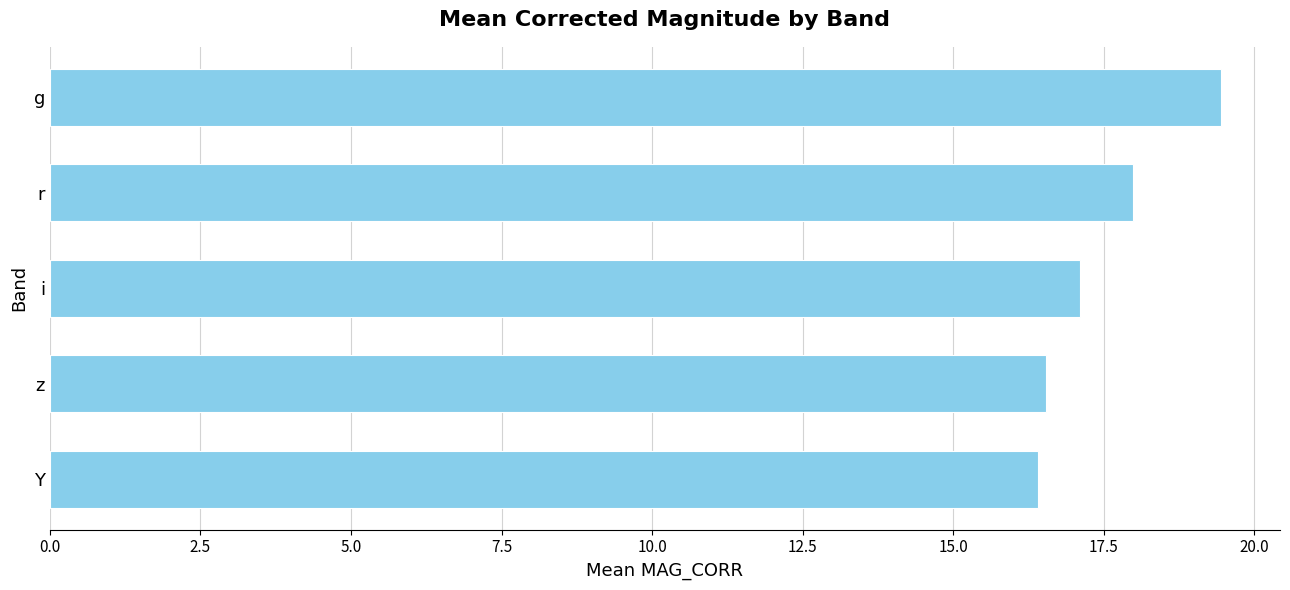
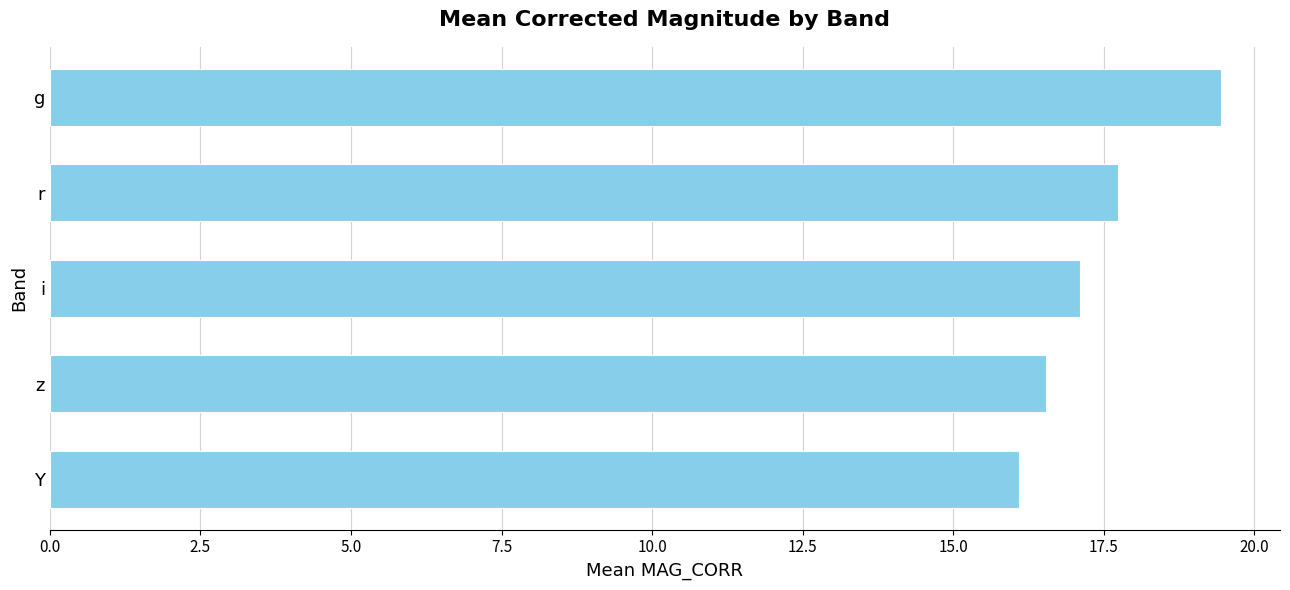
r: 18.0 -> 17.7
Y: 16.4 -> 16.1
